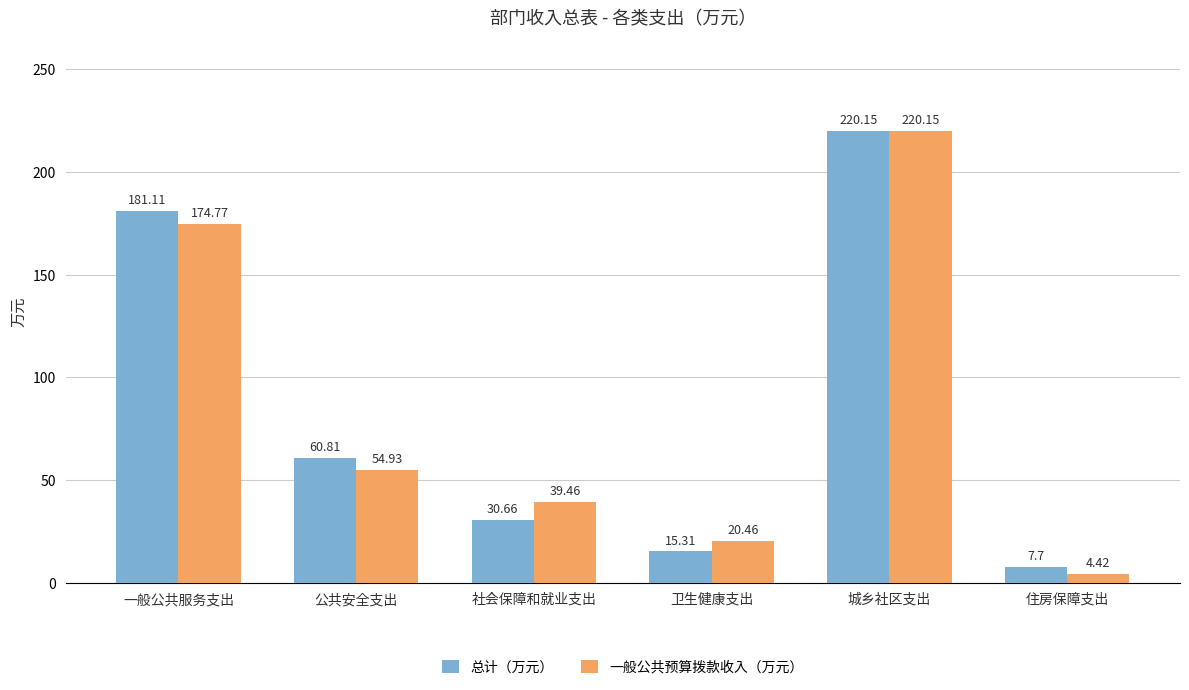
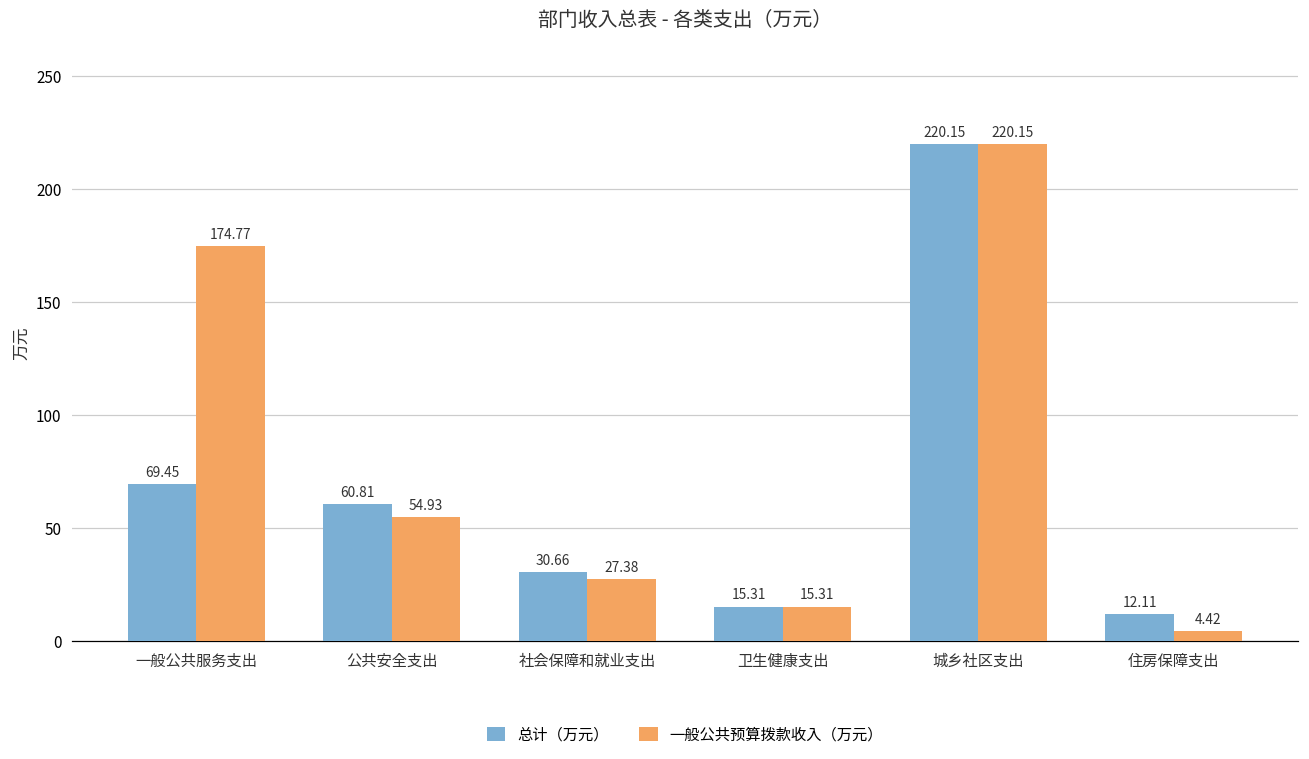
总计（万元）, 一般公共服务支出: 181.11 -> 69.45
一般公共预算拨款收入（万元）, 社会保障和就业支出: 39.46 -> 27.38
一般公共预算拨款收入（万元）, 卫生健康支出: 20.46 -> 15.31
总计（万元）, 住房保障支出: 7.7 -> 12.11
